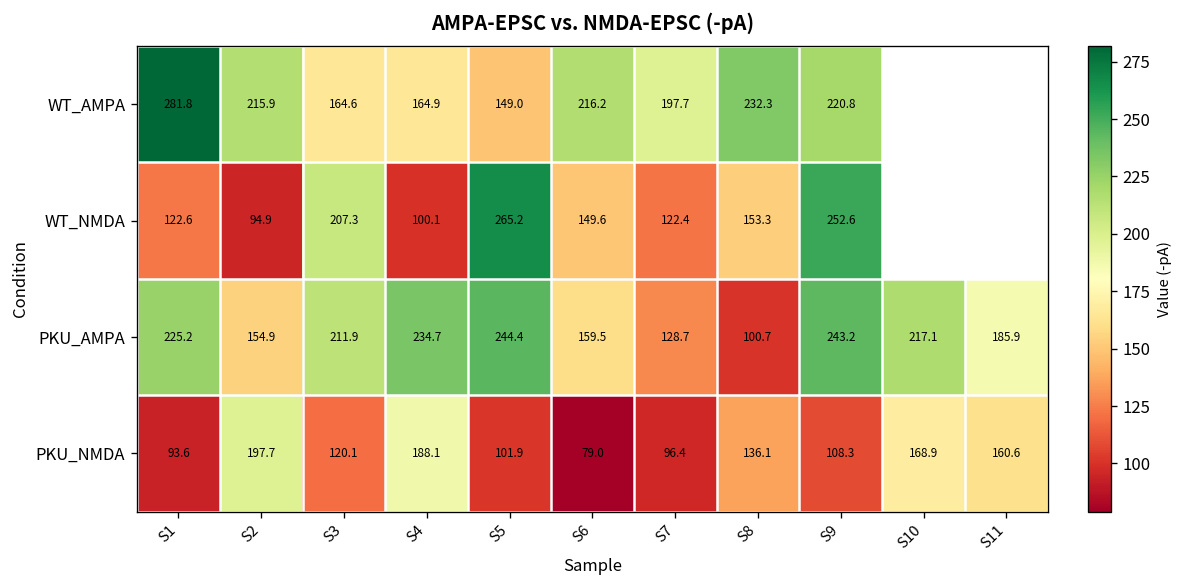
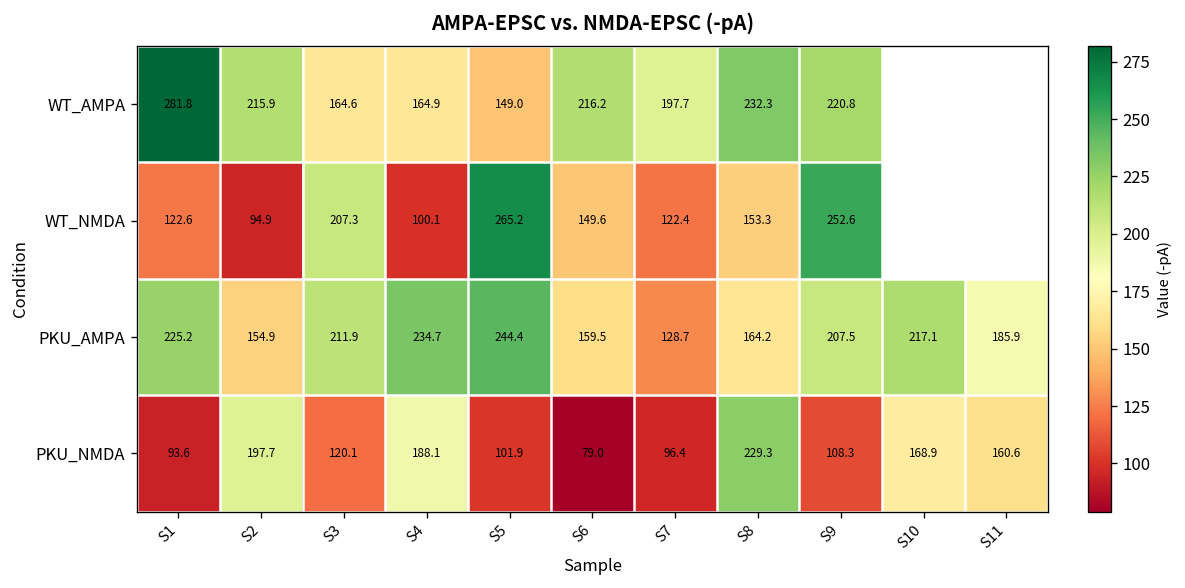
PKU_AMPA, S8: 100.7 -> 164.2
PKU_AMPA, S9: 243.2 -> 207.5
PKU_NMDA, S8: 136.1 -> 229.3
